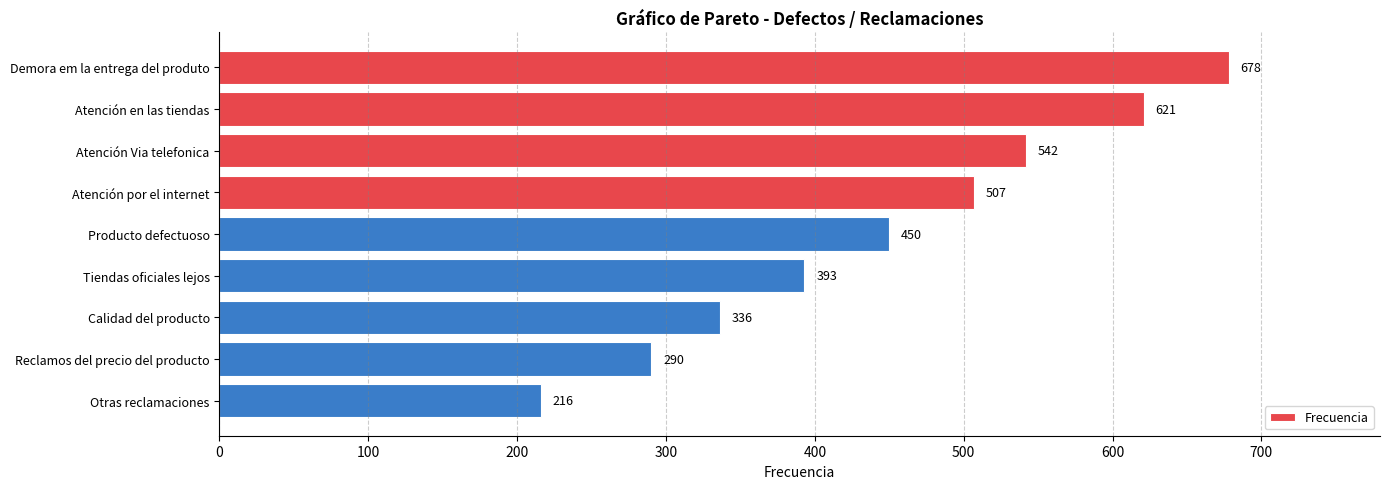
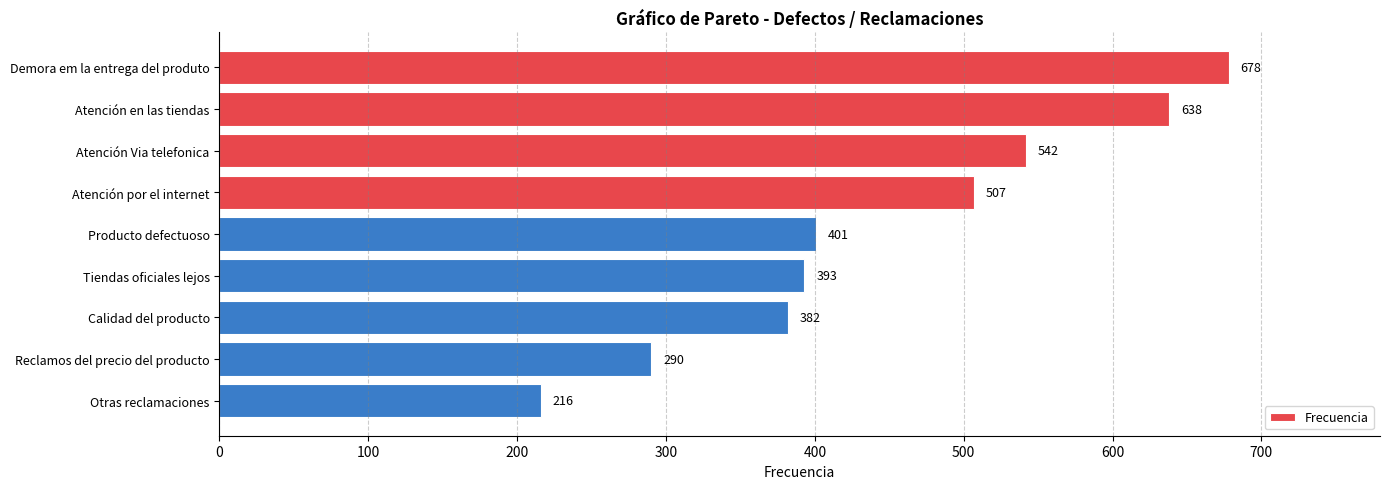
Atención en las tiendas: 621 -> 638
Producto defectuoso: 450 -> 401
Calidad del producto: 336 -> 382
